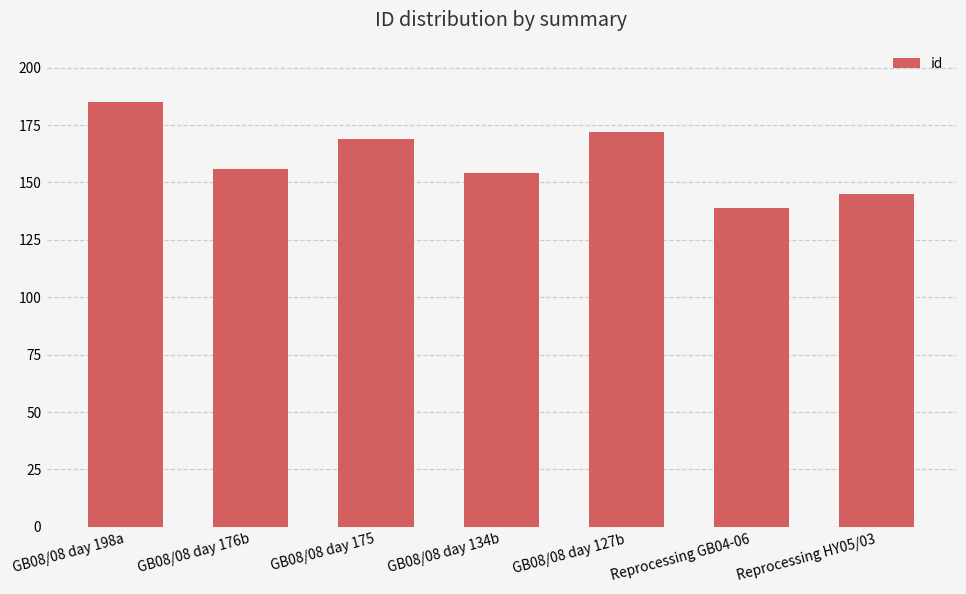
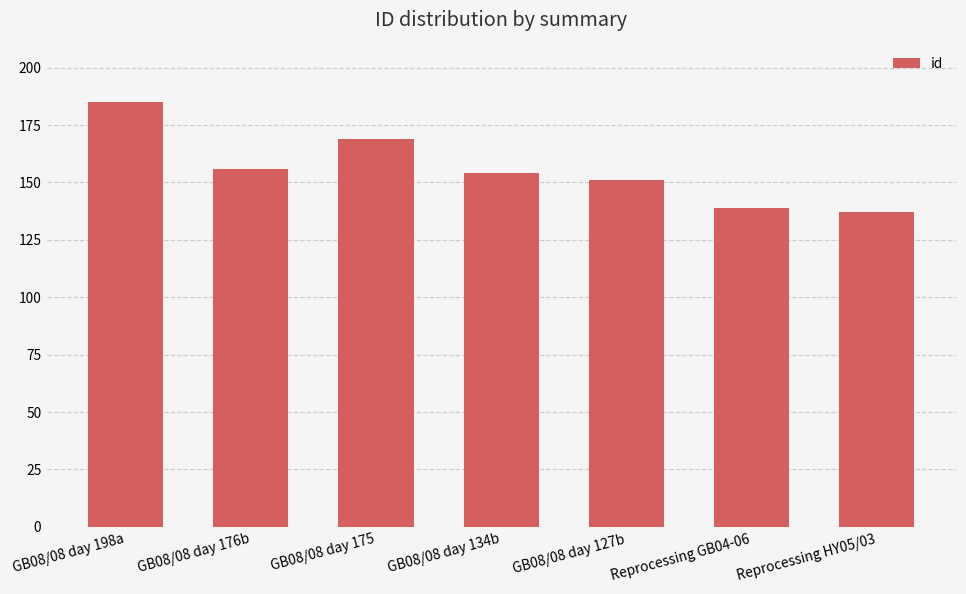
GB08/08 day 127b: 172 -> 151
Reprocessing HY05/03: 145 -> 137
